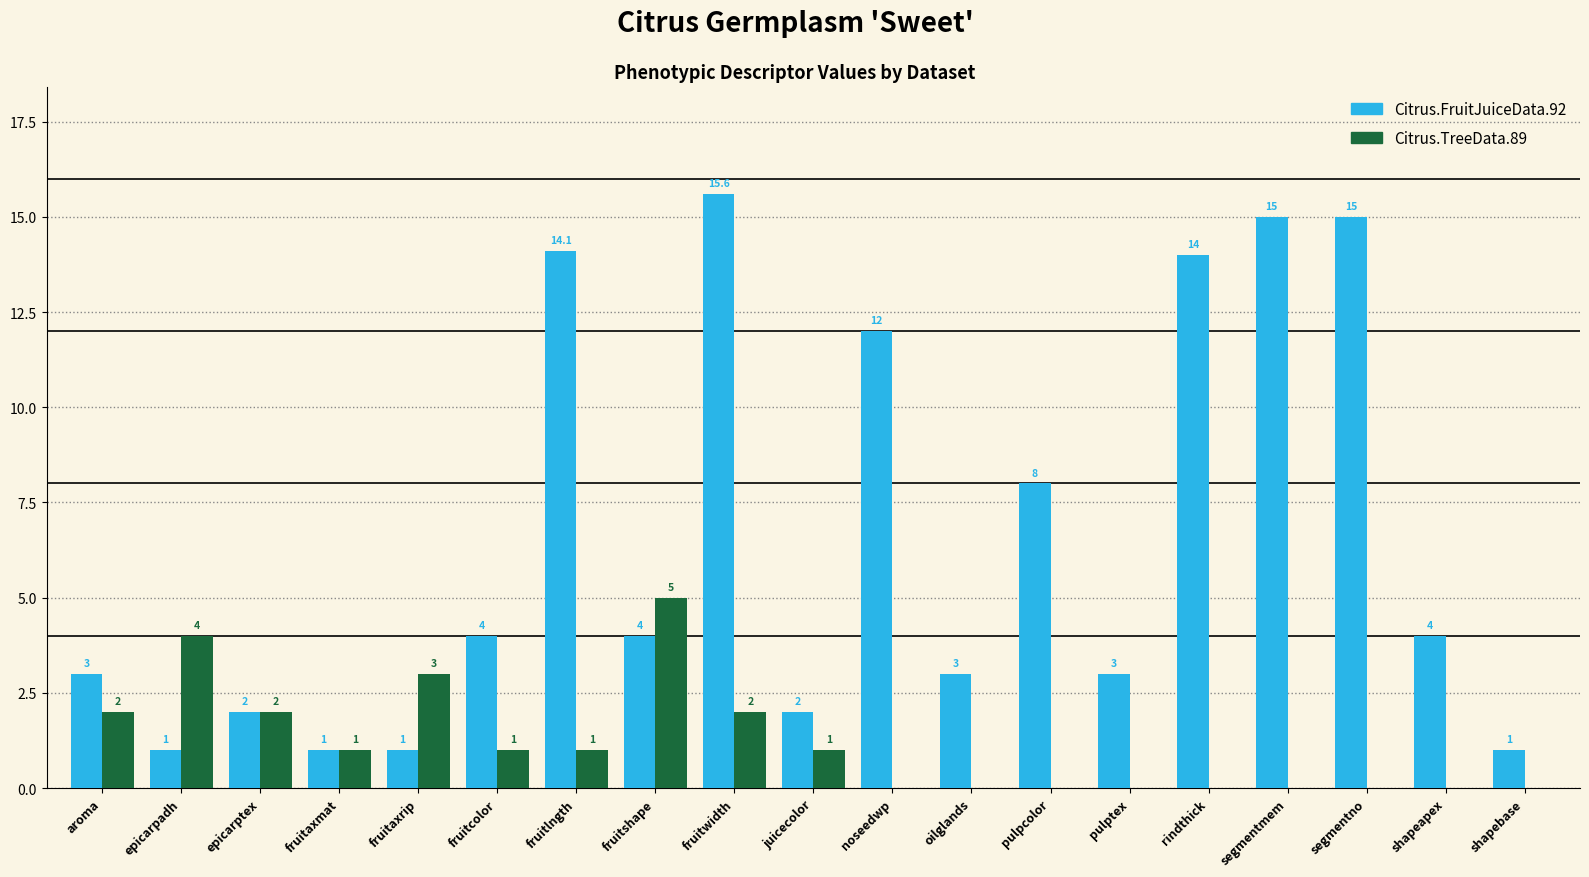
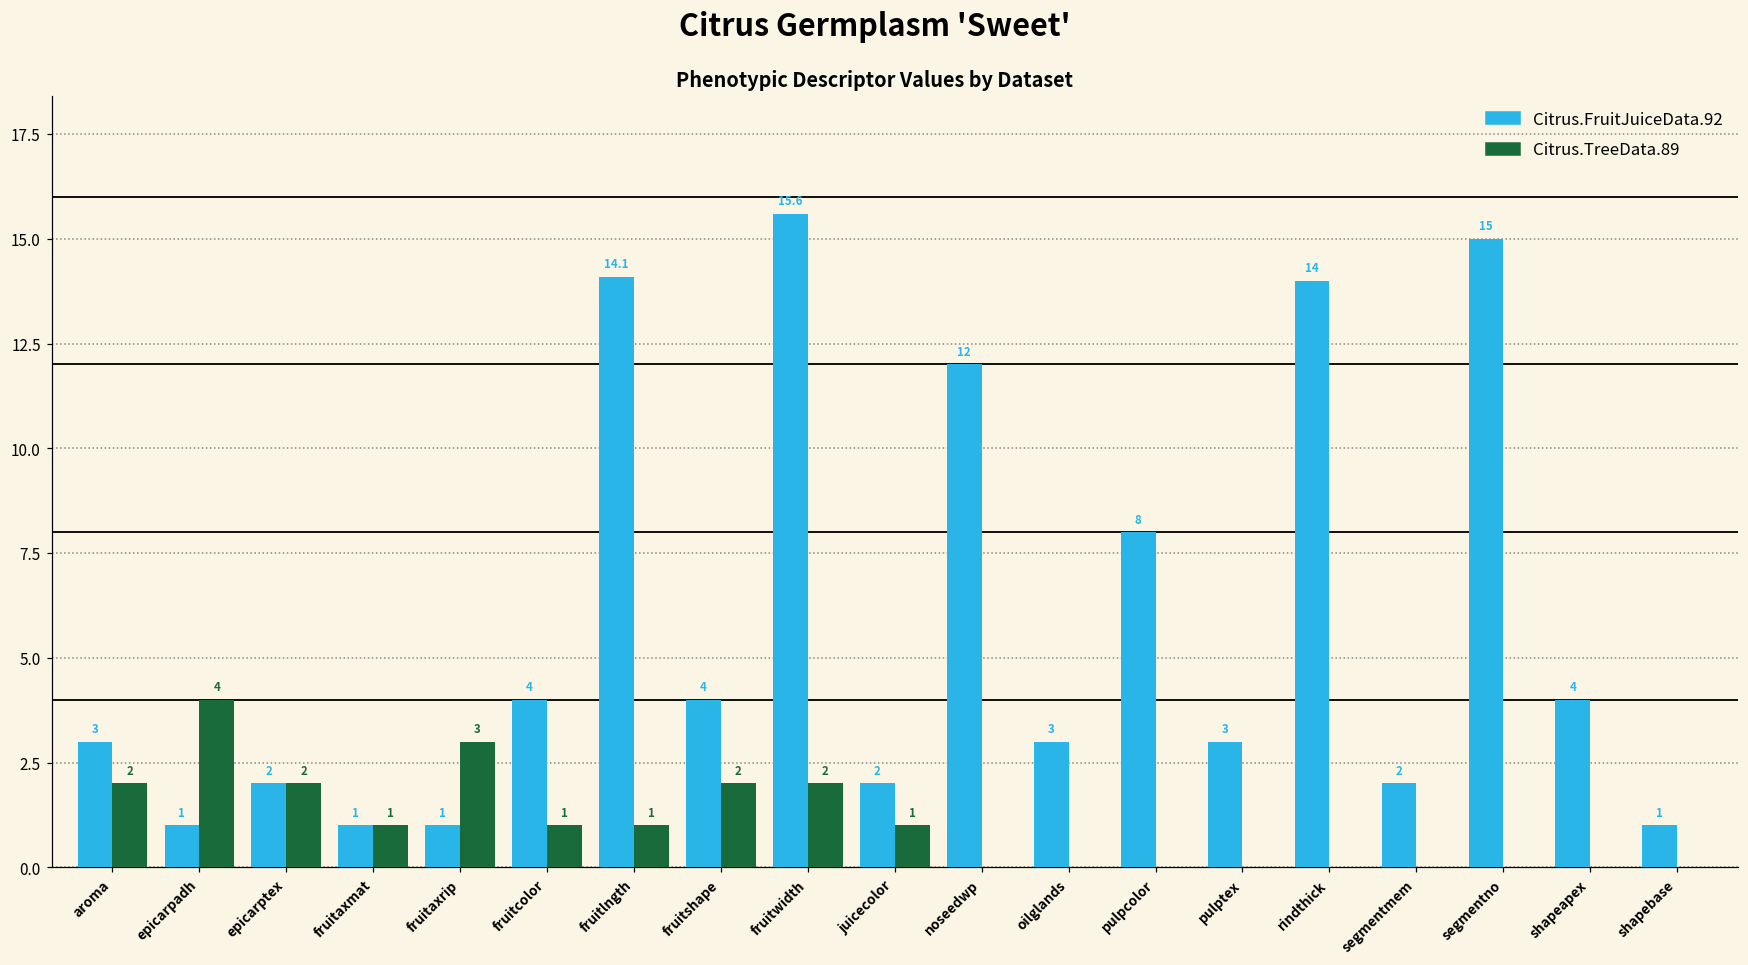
Citrus.TreeData.89, fruitshape: 5 -> 2
Citrus.FruitJuiceData.92, segmentmem: 15 -> 2
